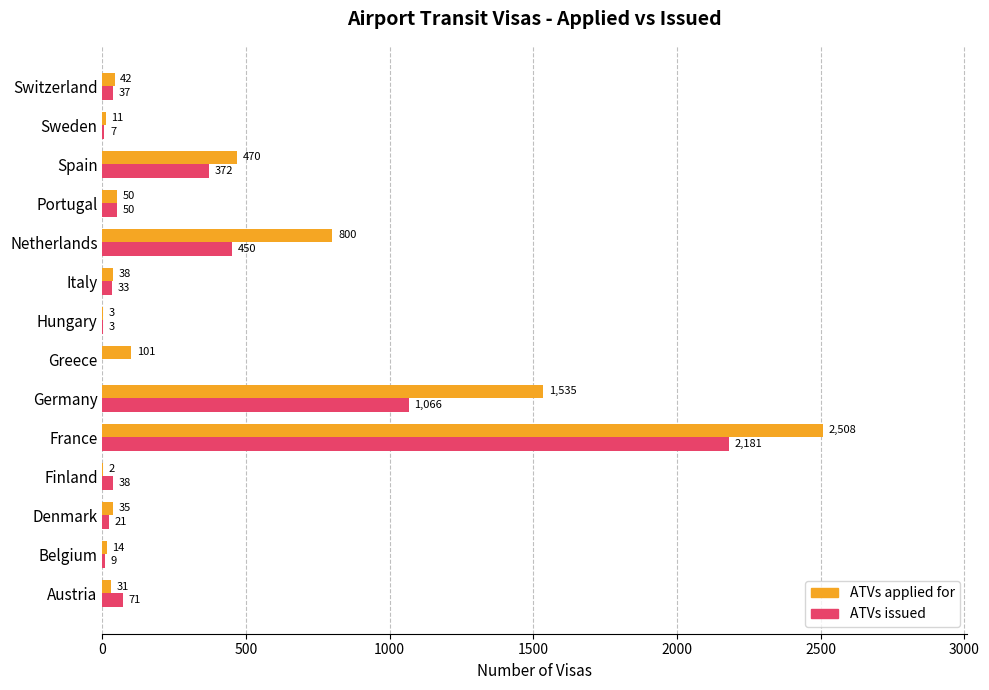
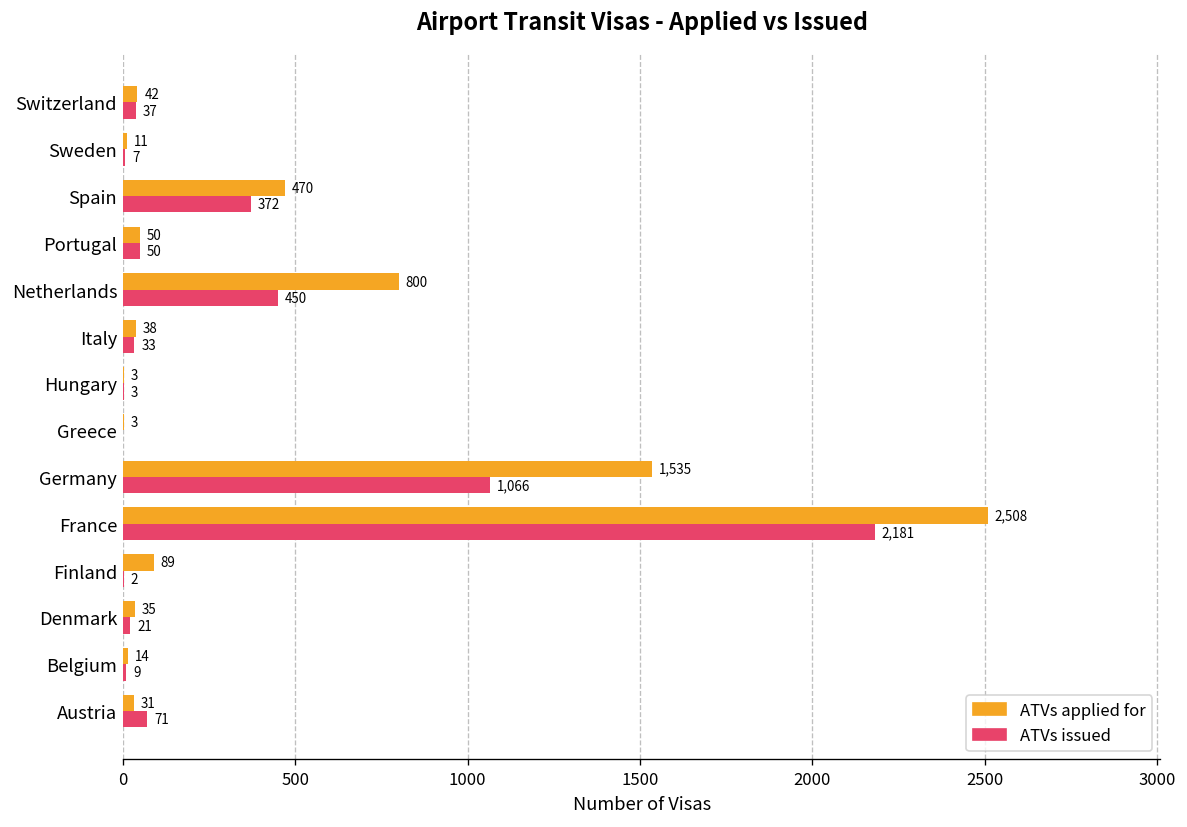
ATVs applied for, Greece: 101 -> 3
ATVs applied for, Finland: 2 -> 89
ATVs issued, Finland: 38 -> 2
